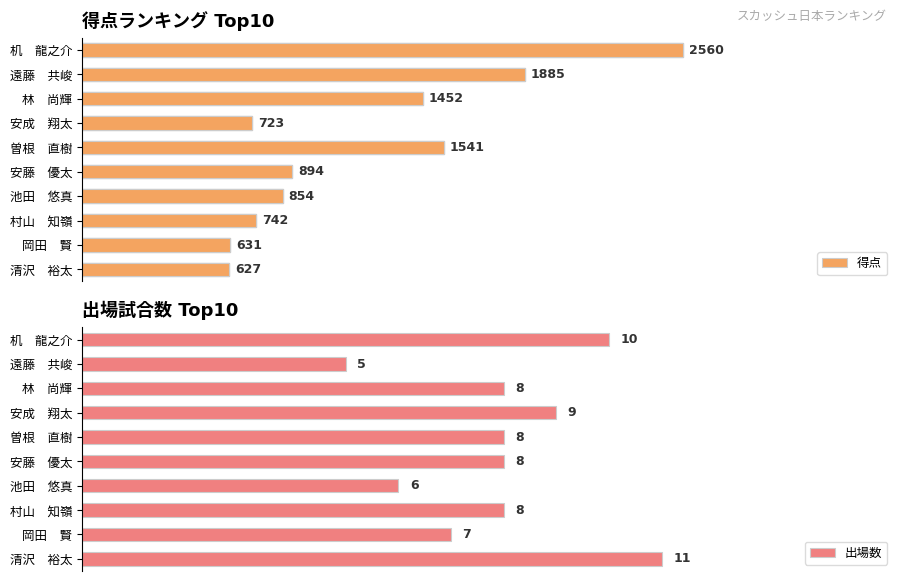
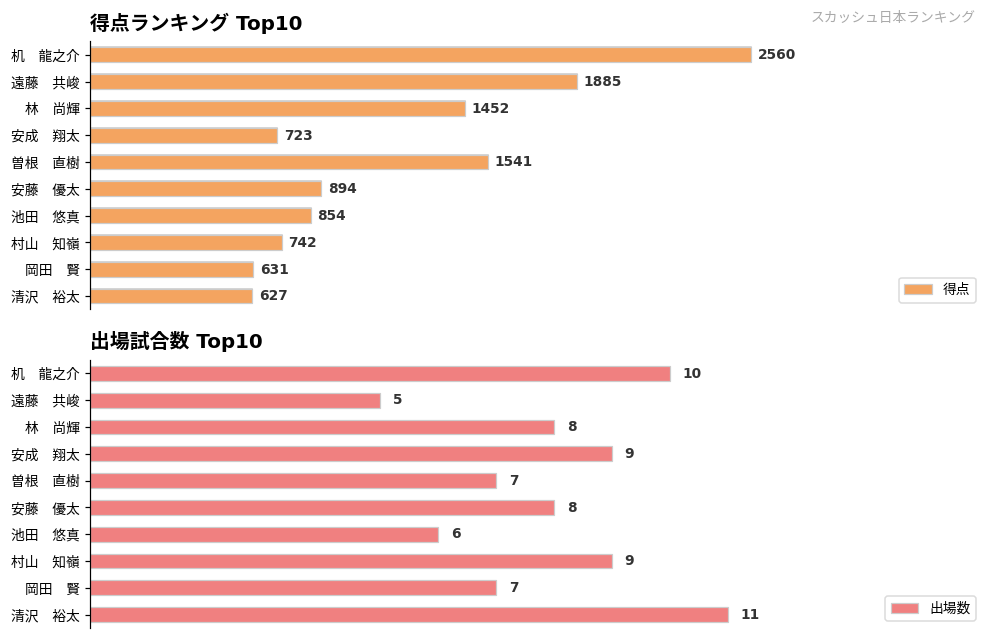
出場試合数 Top10, 曽根 直樹: 8 -> 7
出場試合数 Top10, 村山 知嶺: 8 -> 9
